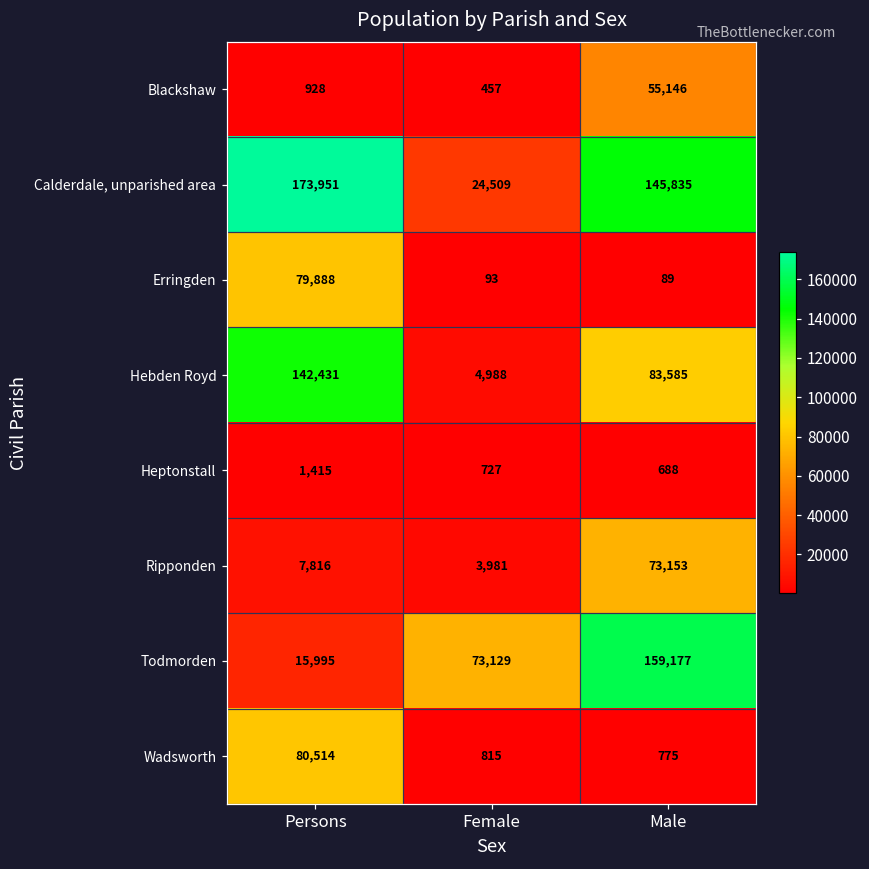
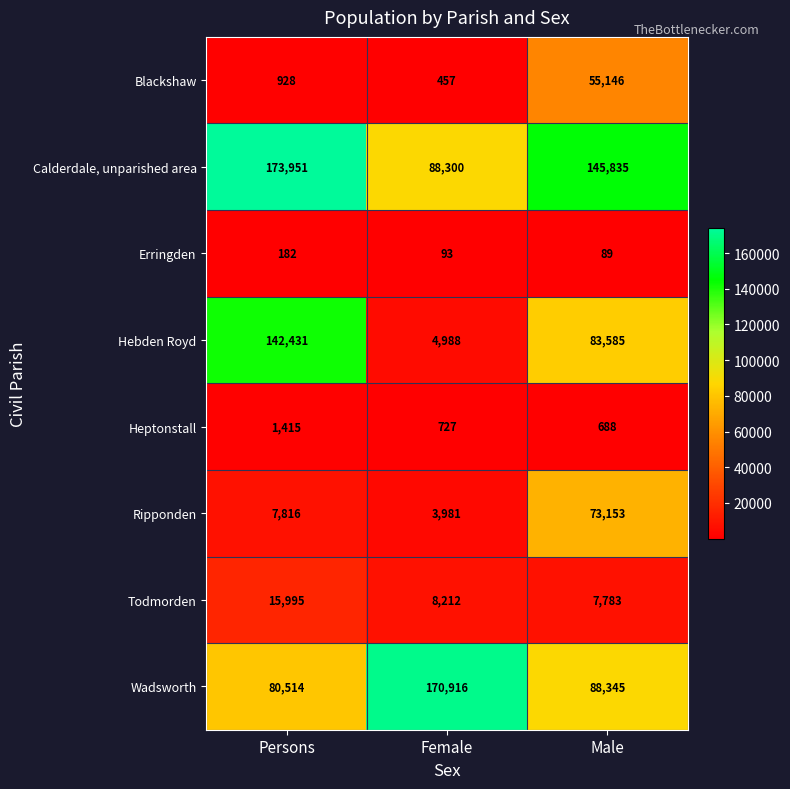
Calderdale, unparished area, Female: 24,509 -> 88,300
Erringden, Persons: 79,888 -> 182
Todmorden, Female: 73,129 -> 8,212
Todmorden, Male: 159,177 -> 7,783
Wadsworth, Female: 815 -> 170,916
Wadsworth, Male: 775 -> 88,345
